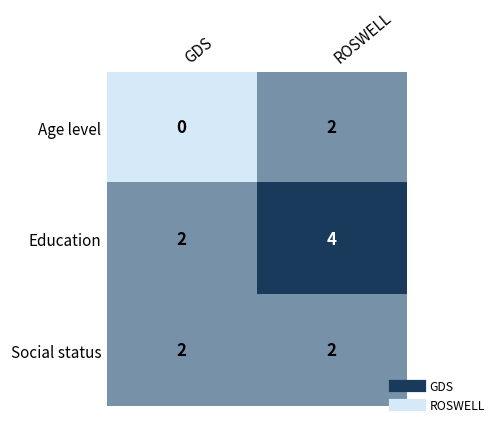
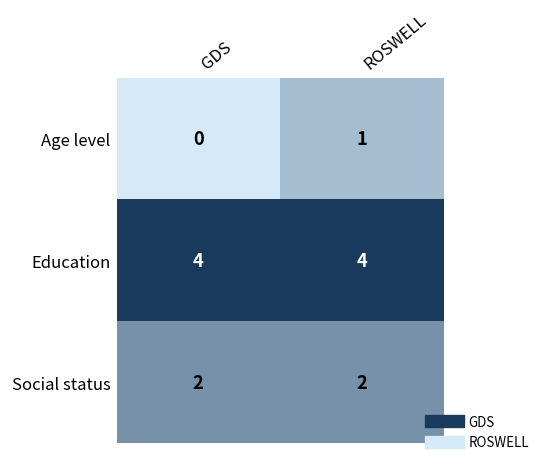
Age level, ROSWELL: 2 -> 1
Education, GDS: 2 -> 4
